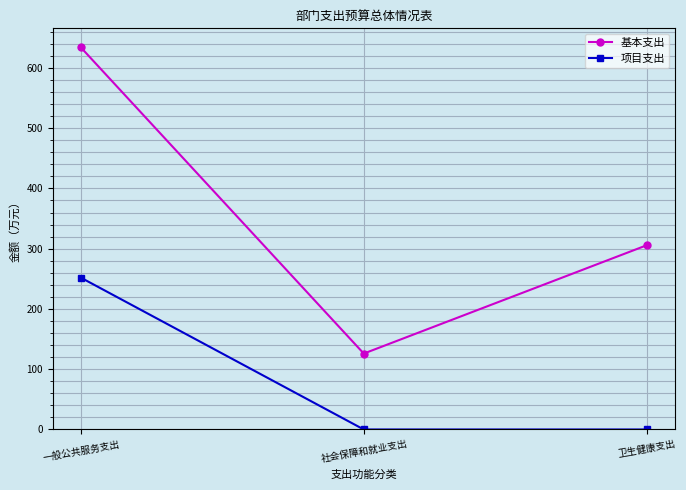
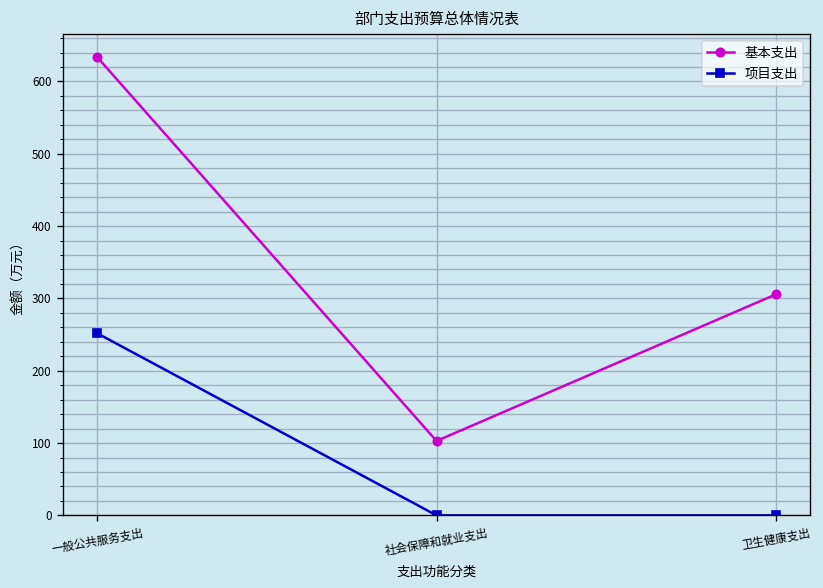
基本支出, 社会保障和就业支出: 130 -> 100
